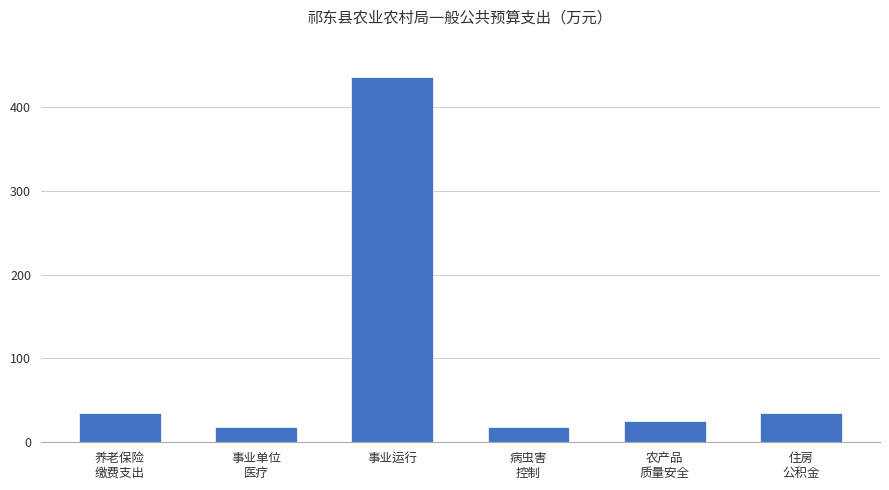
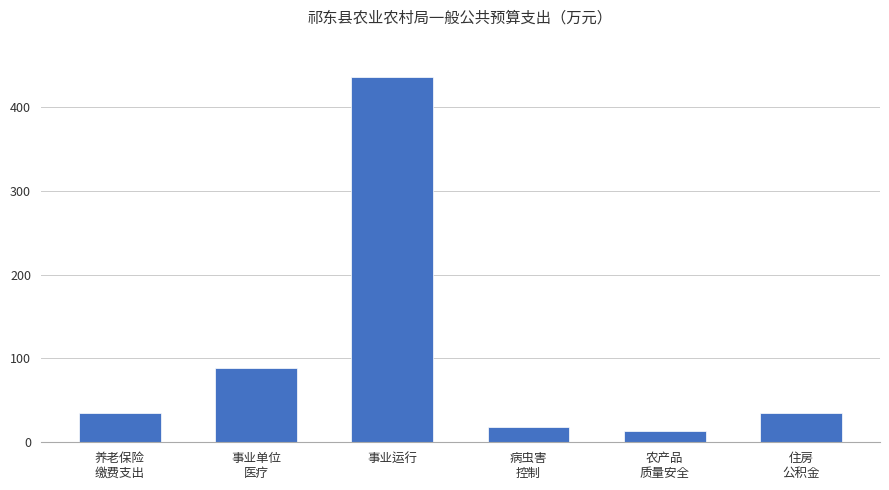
事业单位 医疗: 20 -> 90
农产品 质量安全: 30 -> 10
